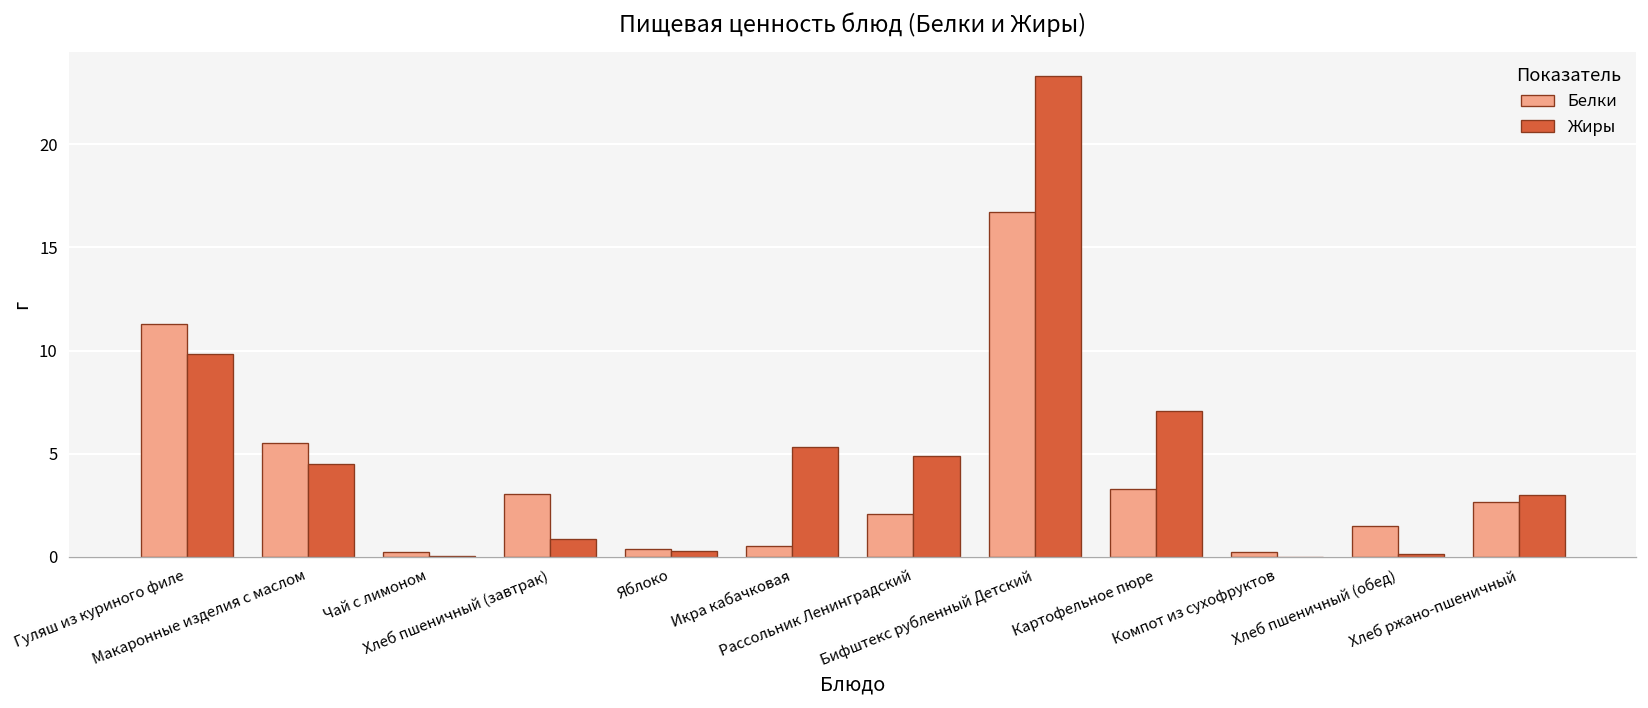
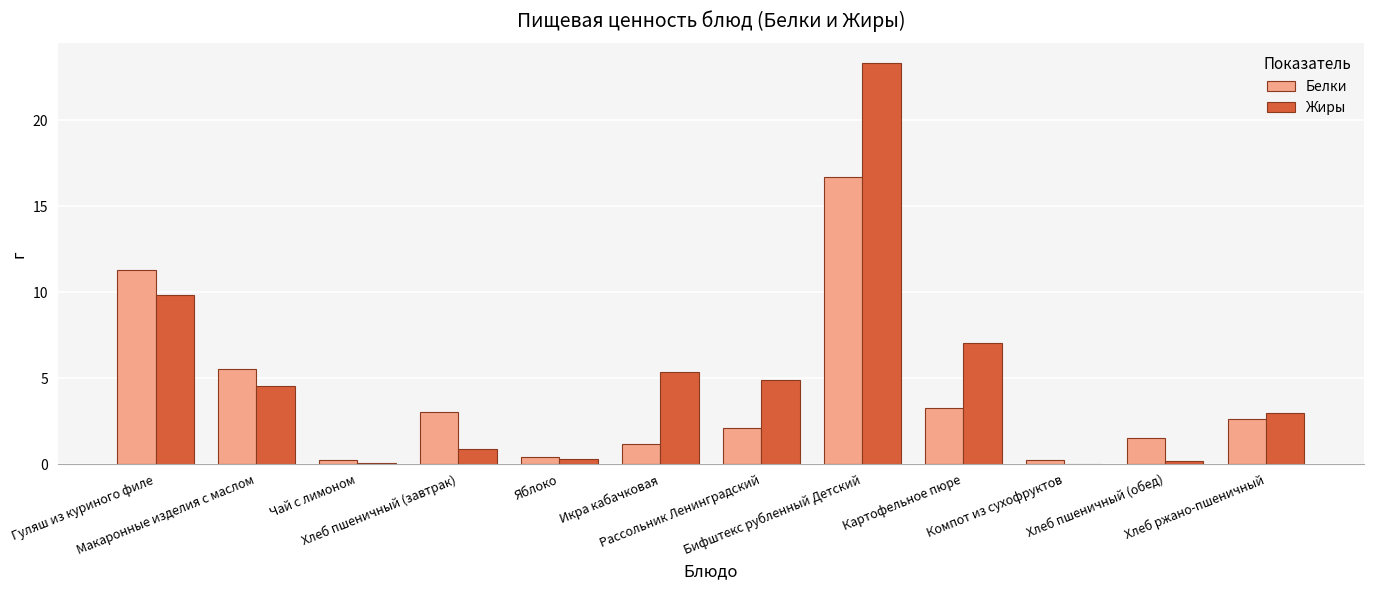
Белки, Икра кабачковая: 0.6 -> 1.1
